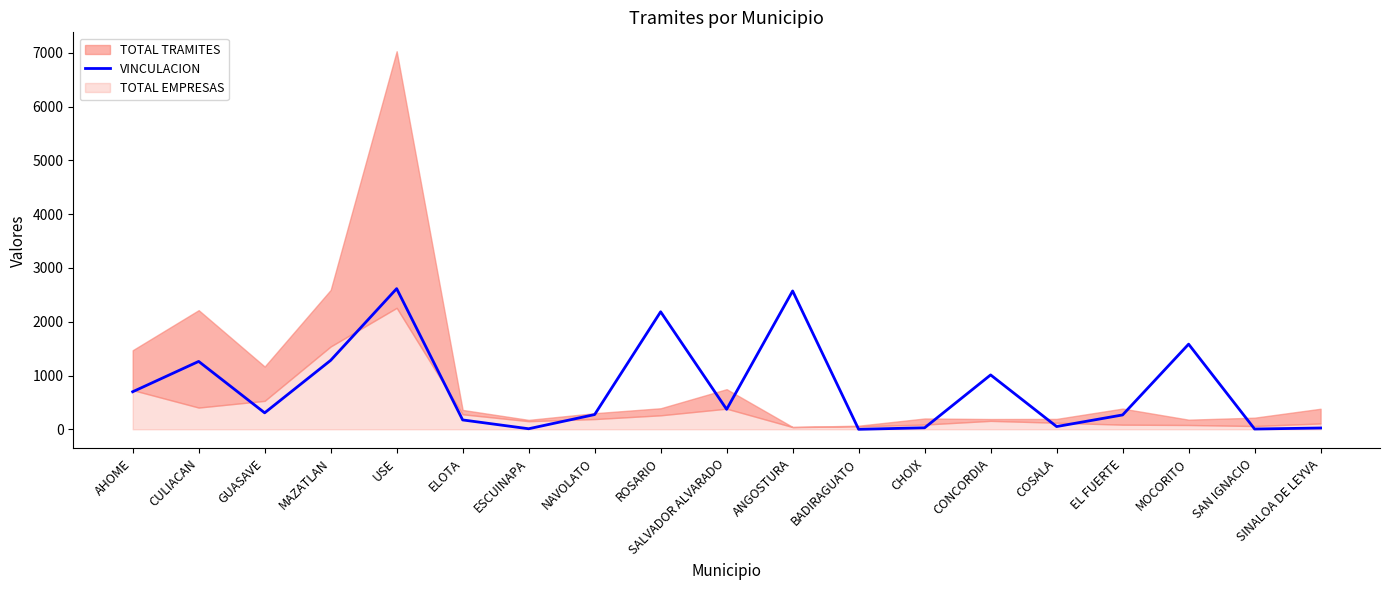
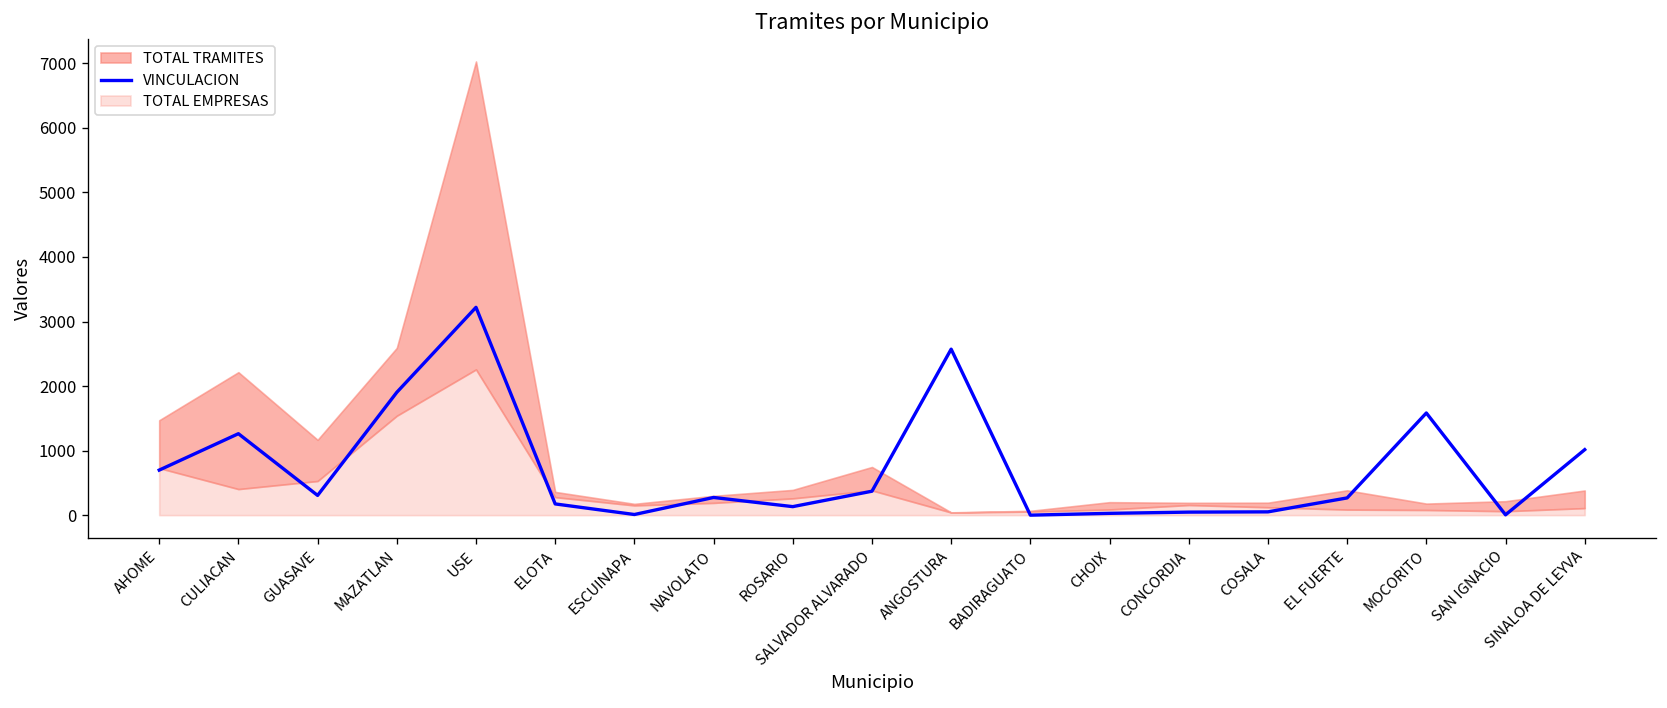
VINCULACION, MAZATLAN: 1300 -> 1900
VINCULACION, USE: 2600 -> 3200
VINCULACION, ROSARIO: 2200 -> 100
VINCULACION, CONCORDIA: 1000 -> 0
VINCULACION, SINALOA DE LEYVA: 0 -> 1000
